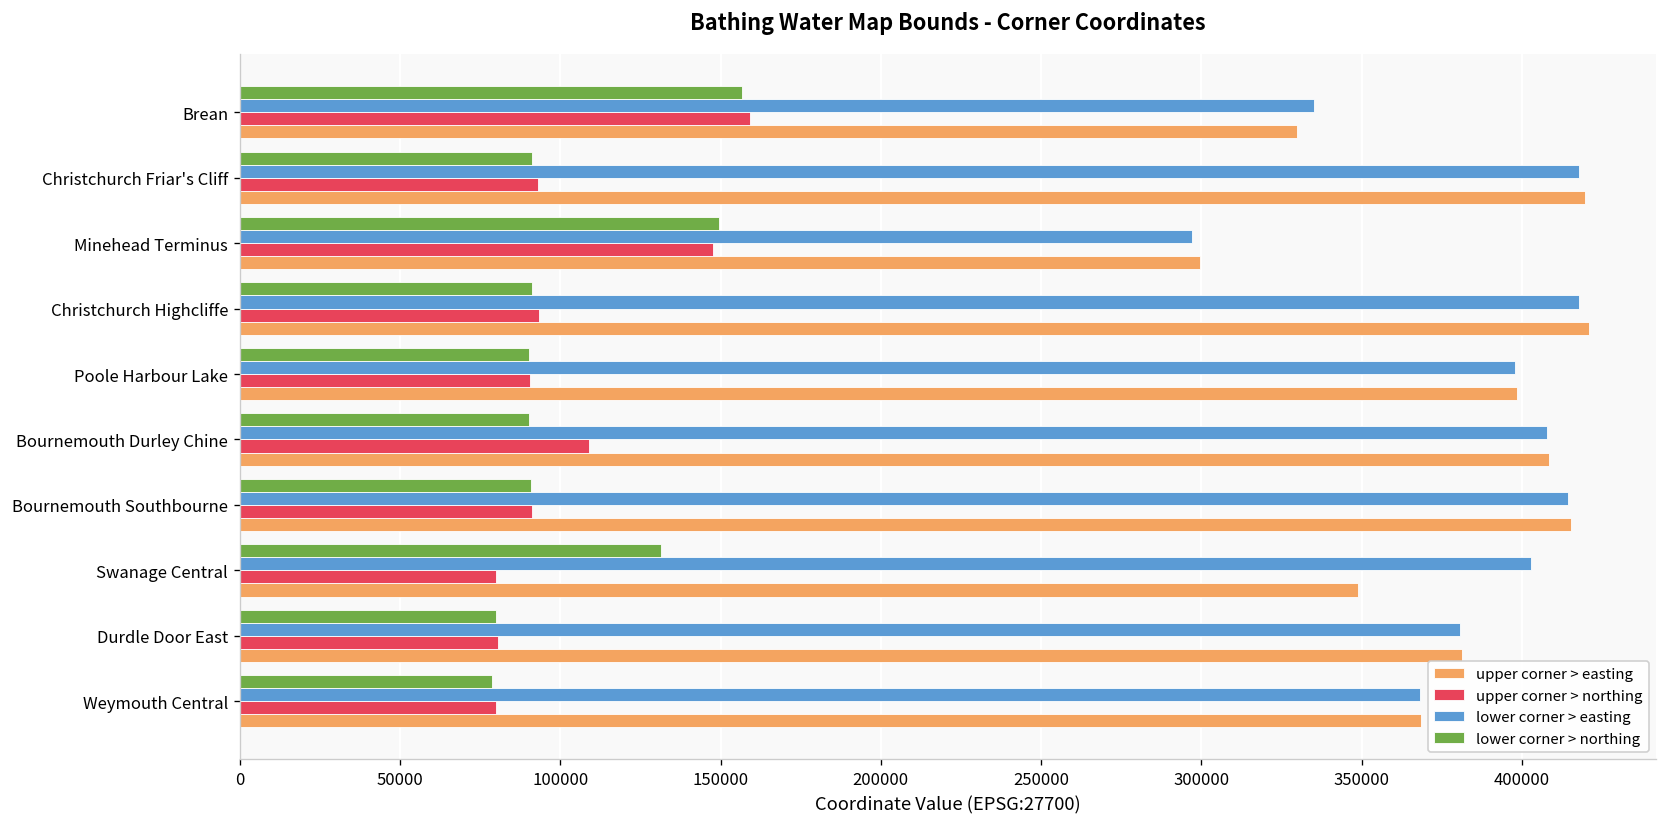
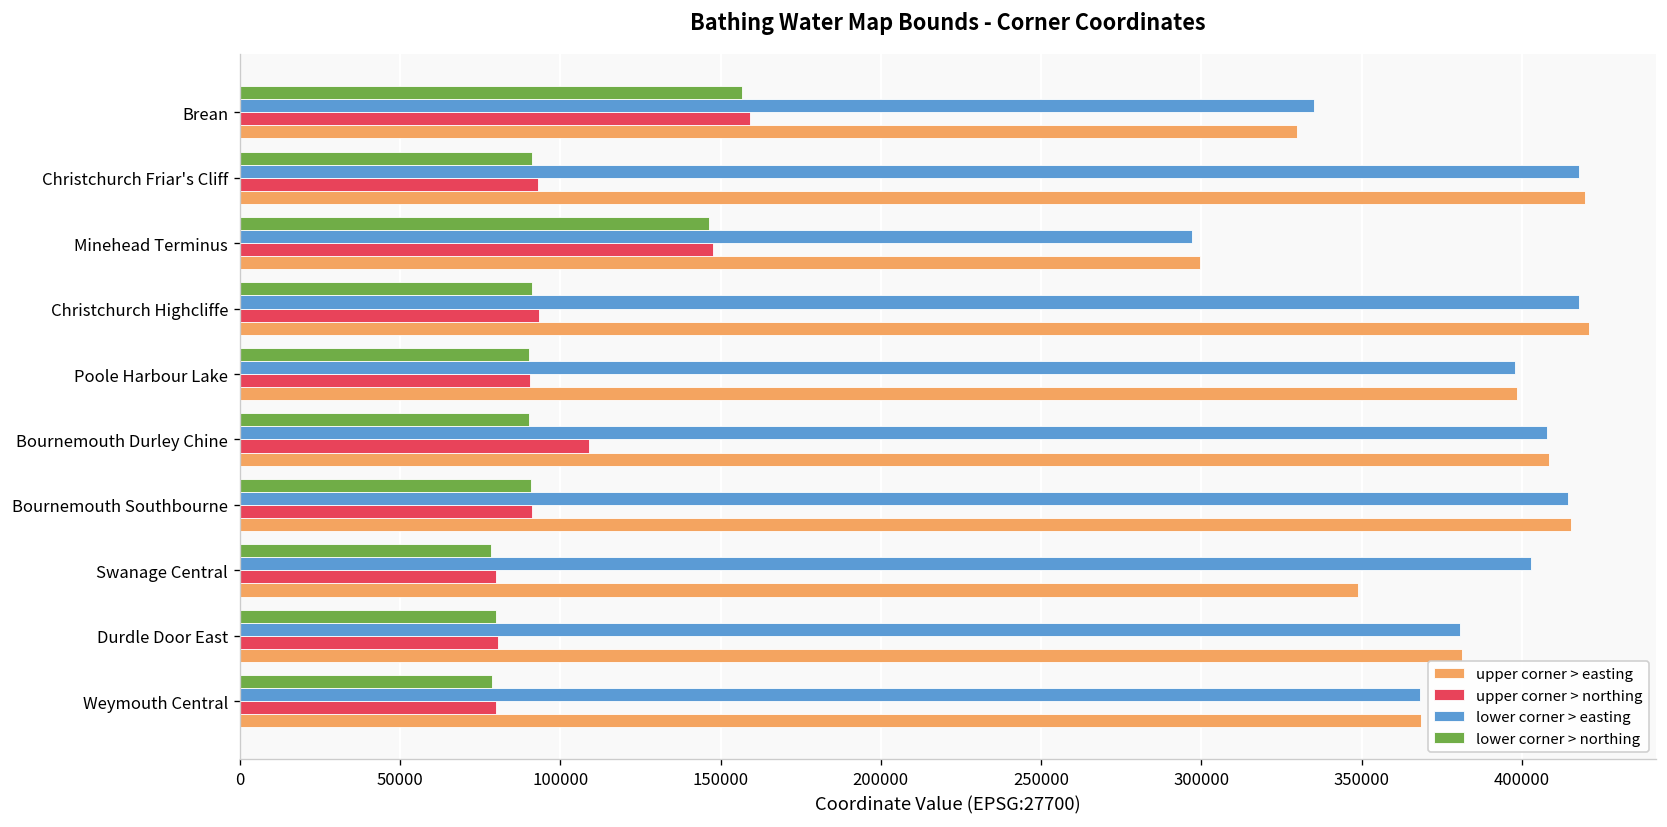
lower corner > northing, Minehead Terminus: 149000 -> 146000
lower corner > northing, Swanage Central: 131000 -> 78000
